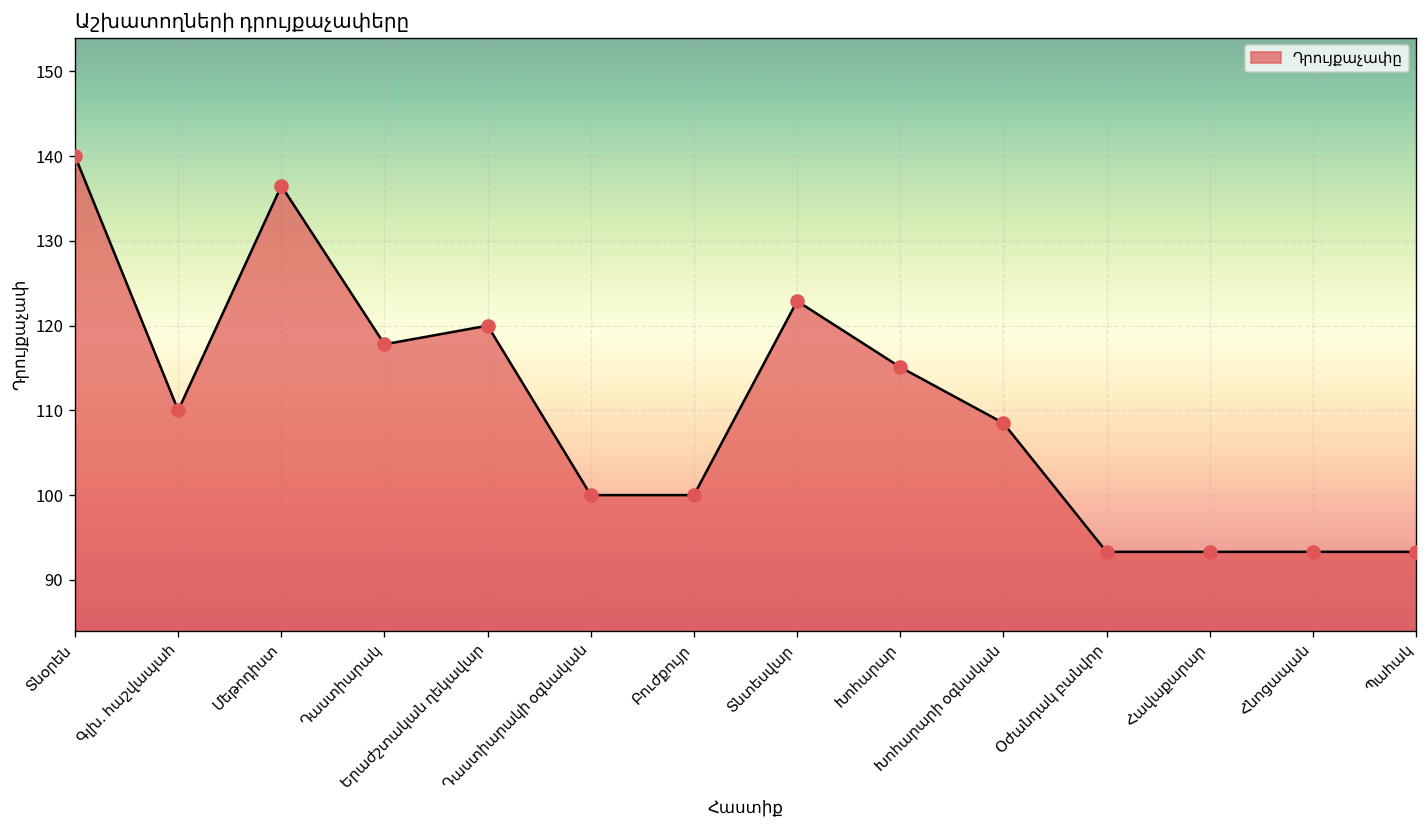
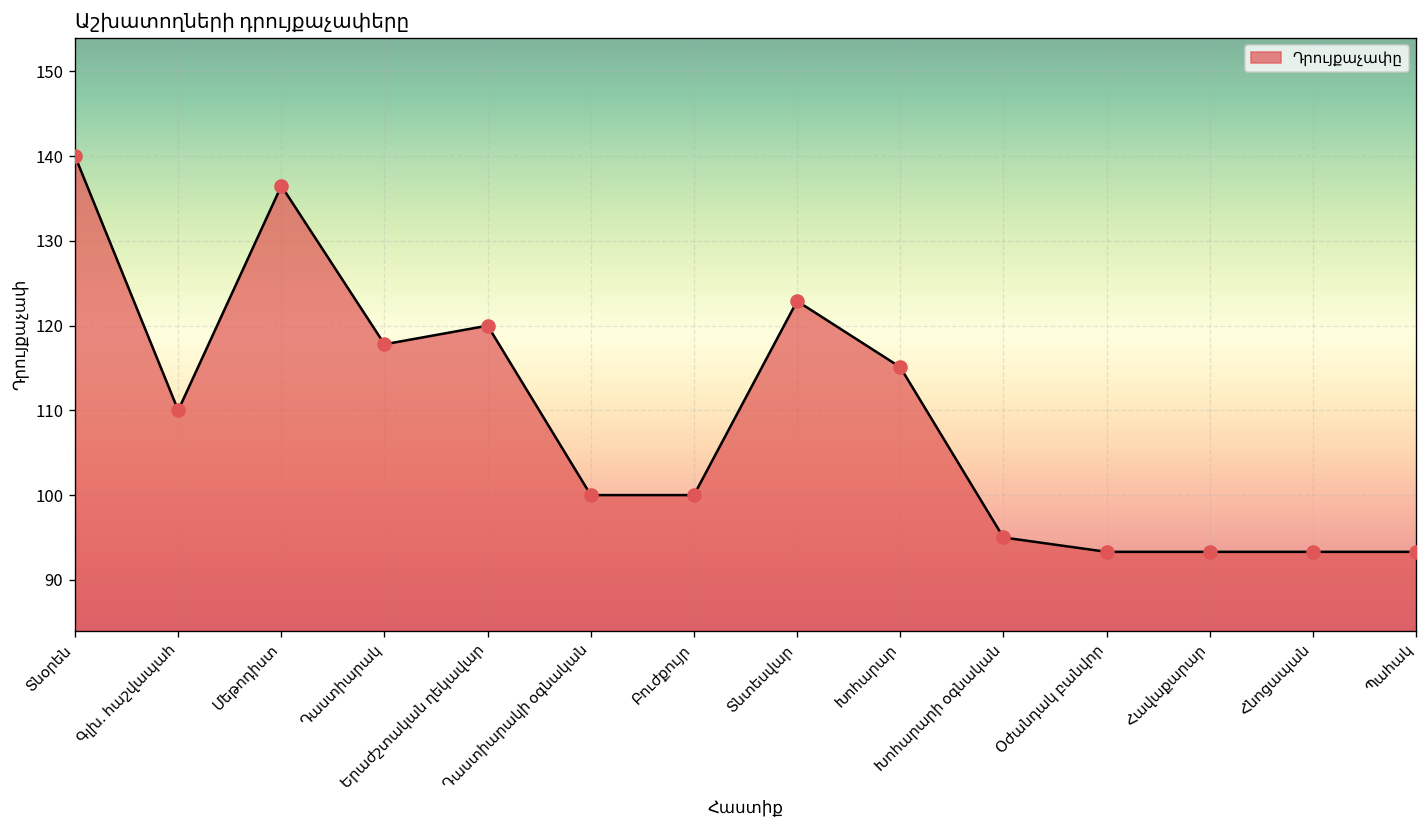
Խոհարարի օգնական: 109 -> 95
